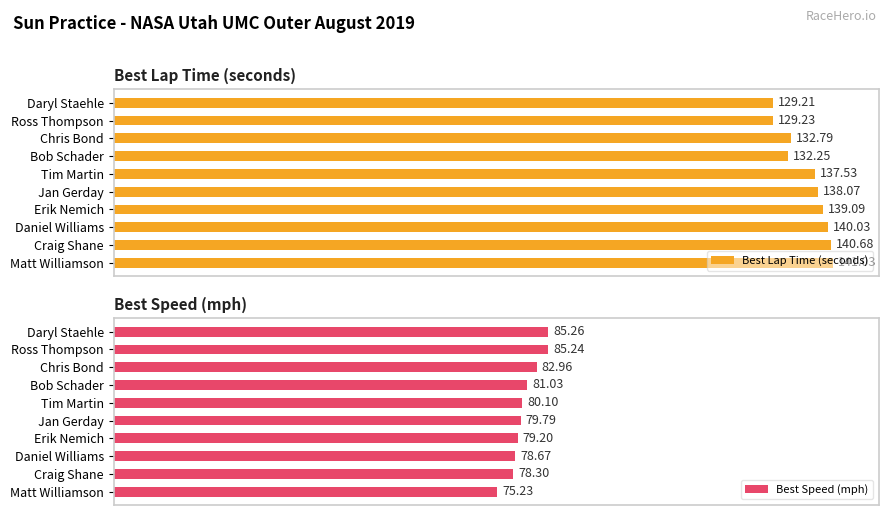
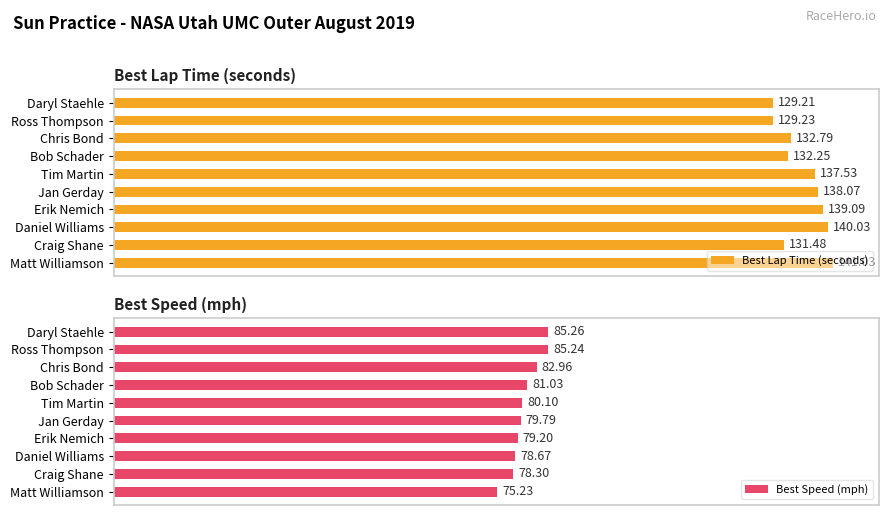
Best Lap Time (seconds), Craig Shane: 140.68 -> 131.48
